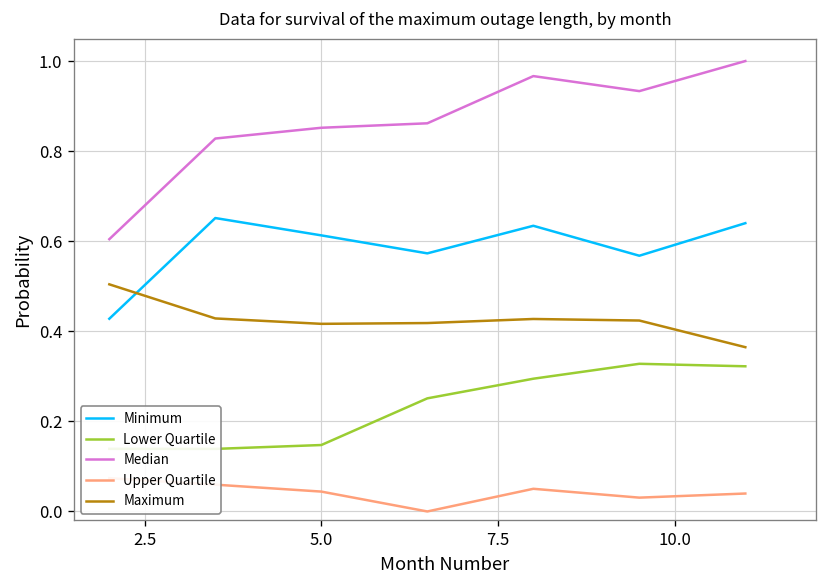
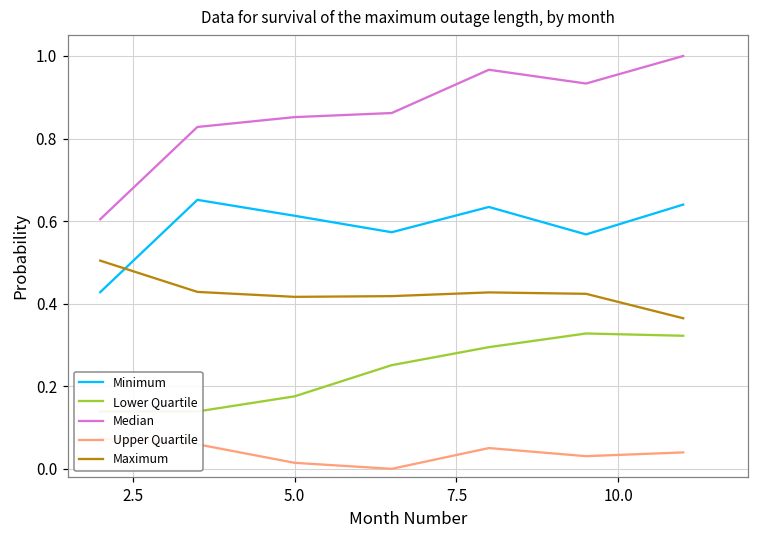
Lower Quartile, 5.0: 0.15 -> 0.18
Upper Quartile, 5.0: 0.04 -> 0.01
